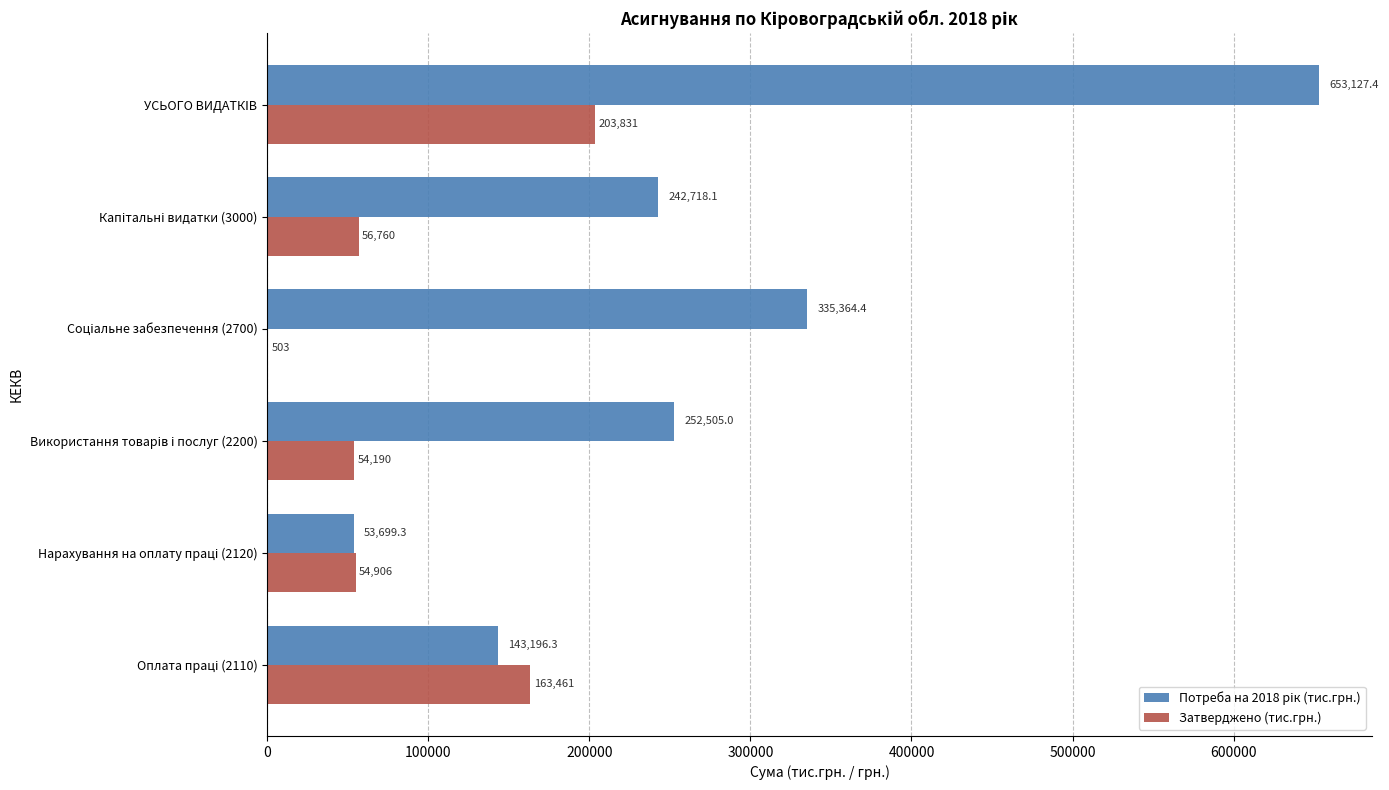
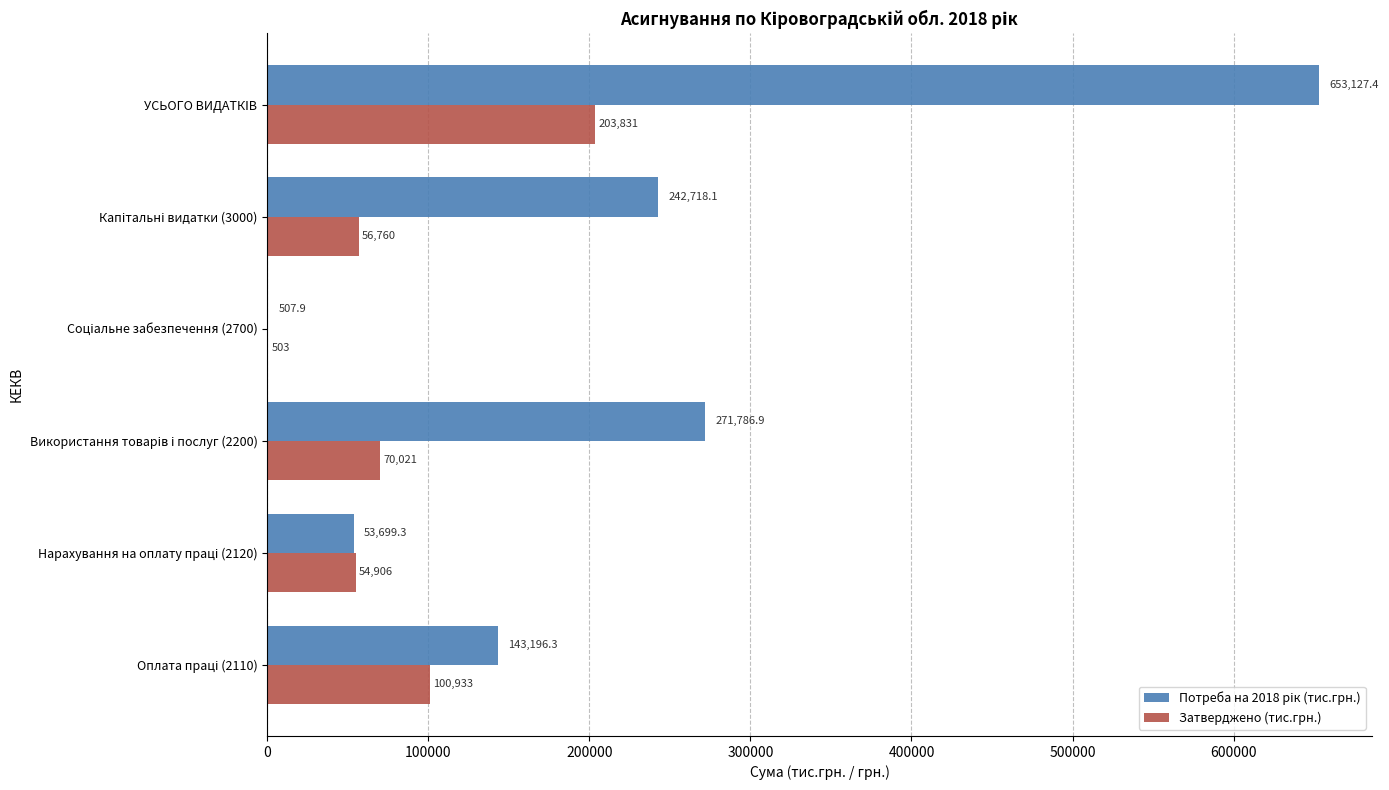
Потреба на 2018 рік (тис.грн.), Соціальне забезпечення (2700): 335,364.4 -> 507.9
Потреба на 2018 рік (тис.грн.), Використання товарів і послуг (2200): 252,505.0 -> 271,786.9
Затверджено (тис.грн.), Використання товарів і послуг (2200): 54,190 -> 70,021
Затверджено (тис.грн.), Оплата праці (2110): 163,461 -> 100,933
